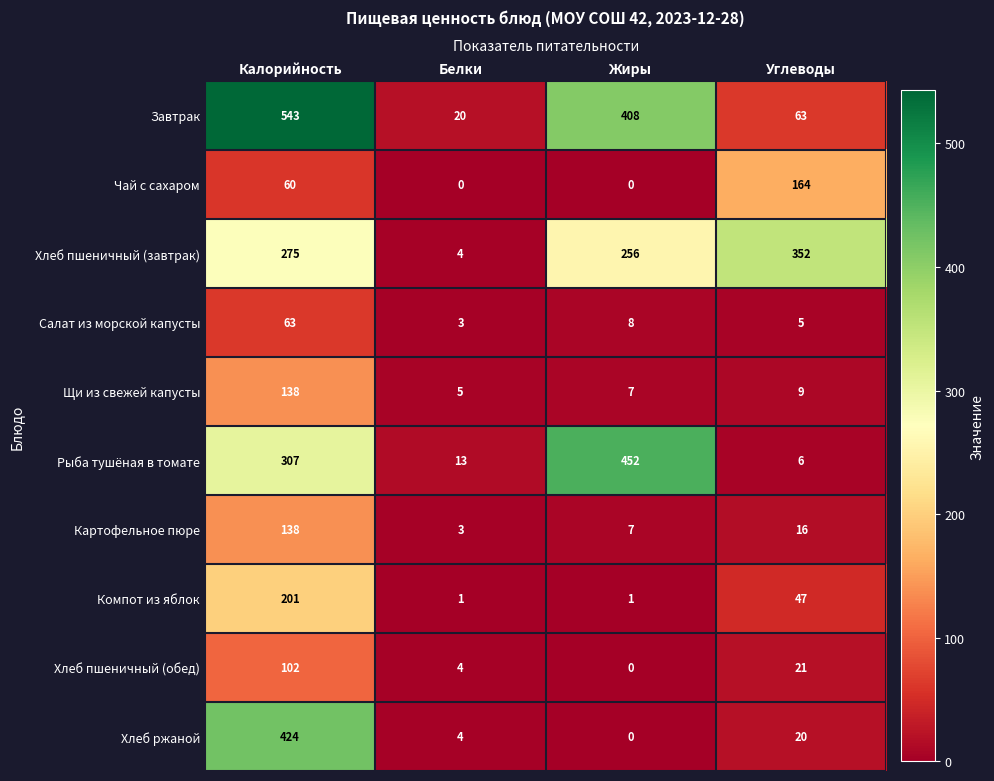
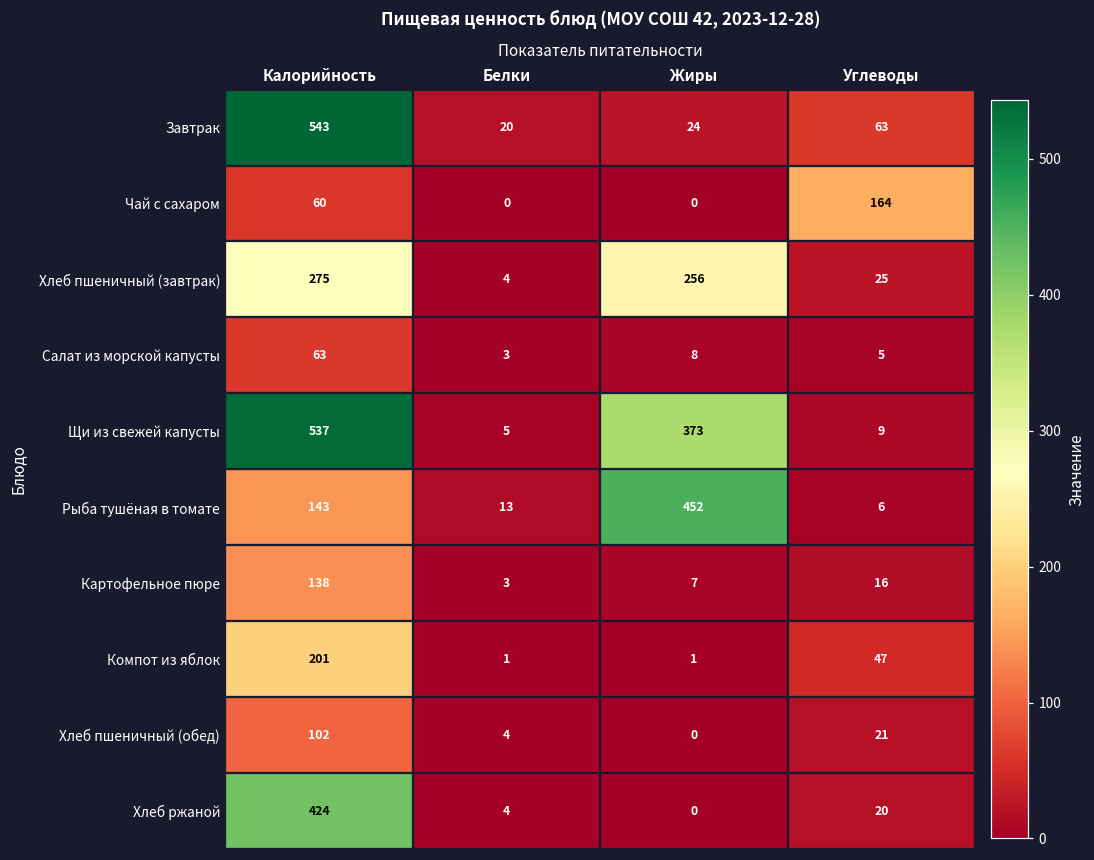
Завтрак, Жиры: 408 -> 24
Хлеб пшеничный (завтрак), Углеводы: 352 -> 25
Щи из свежей капусты, Калорийность: 138 -> 537
Щи из свежей капусты, Жиры: 7 -> 373
Рыба тушёная в томате, Калорийность: 307 -> 143
